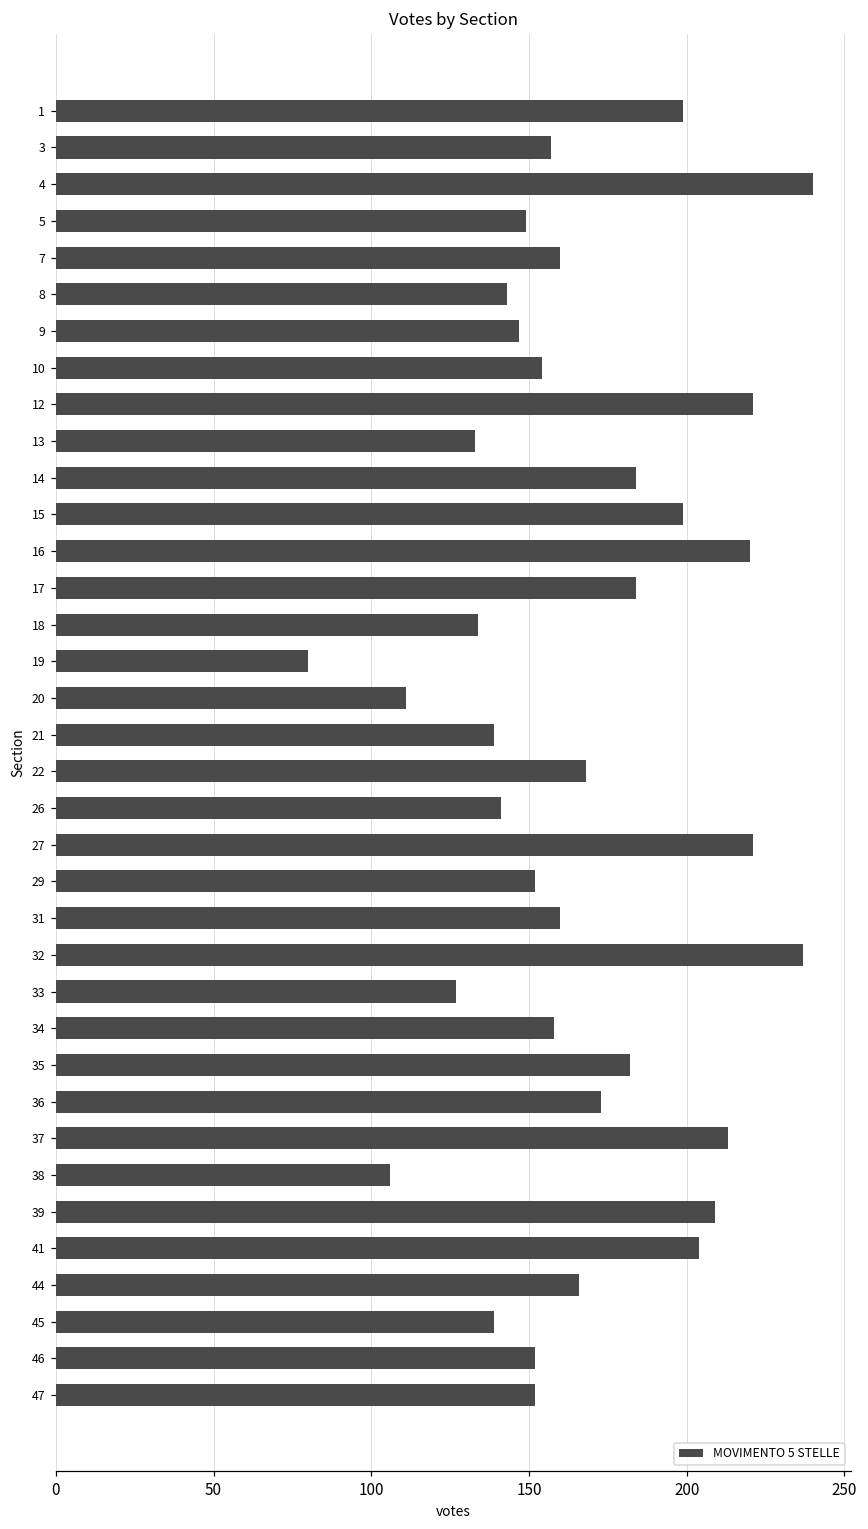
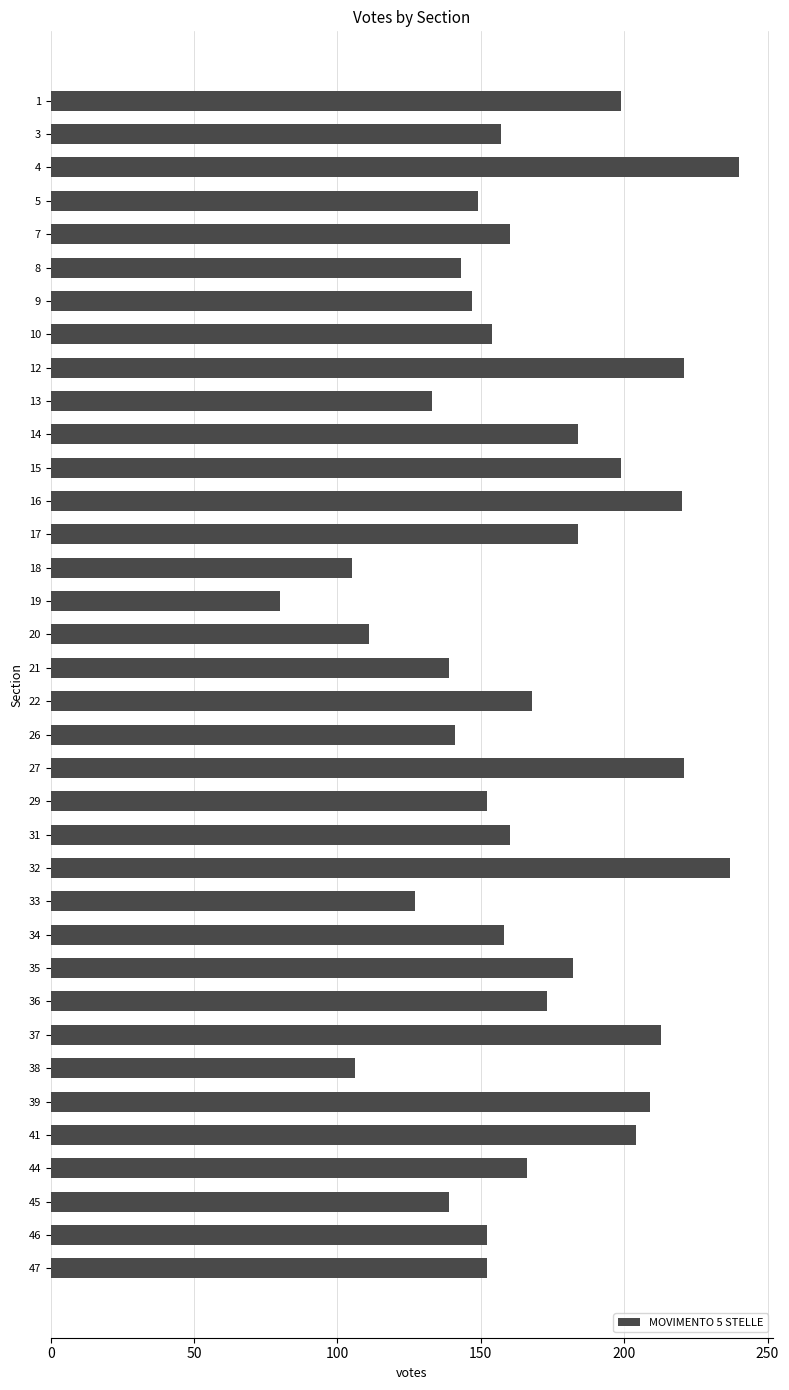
18: 134 -> 105
